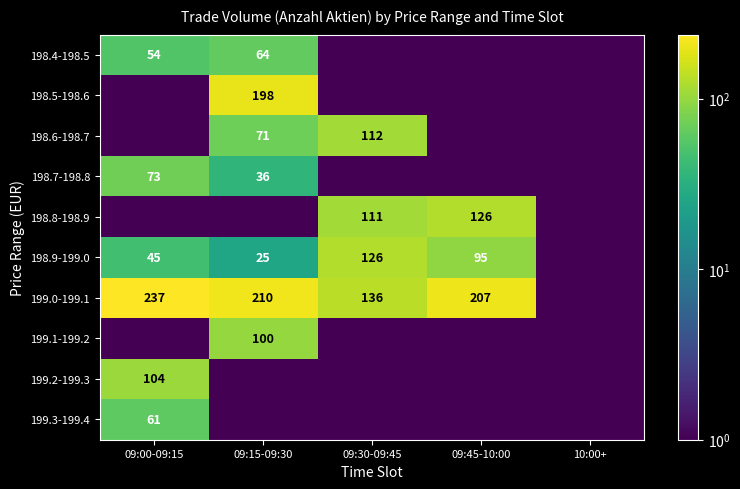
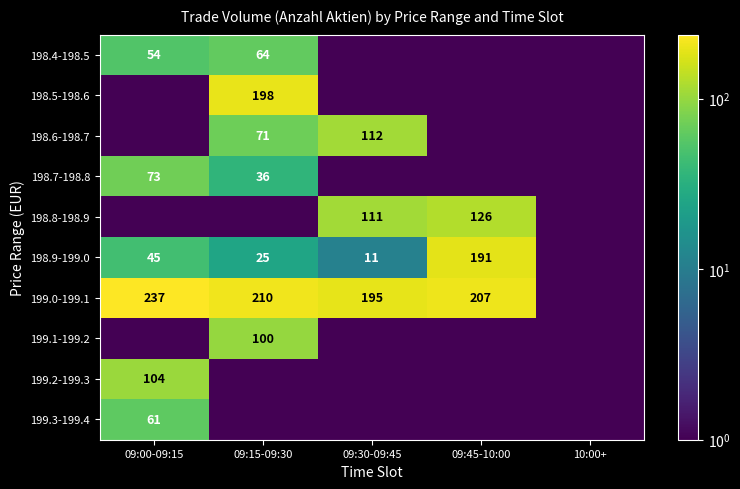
198.9-199.0, 09:30-09:45: 126 -> 11
198.9-199.0, 09:45-10:00: 95 -> 191
199.0-199.1, 09:30-09:45: 136 -> 195
